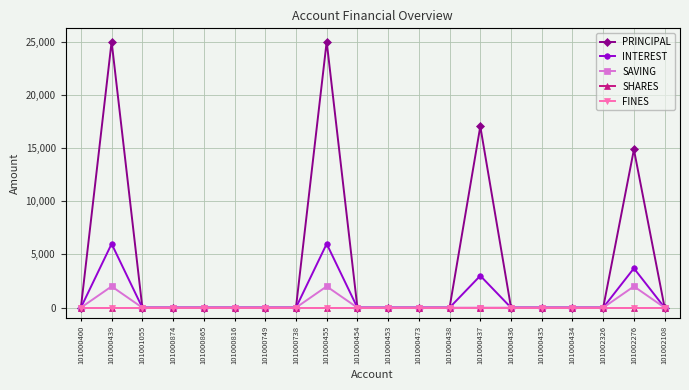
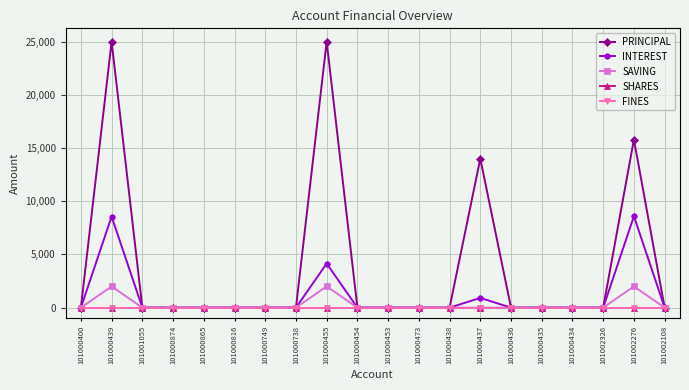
INTEREST, 101000439: 6,000 -> 8,600
INTEREST, 101000455: 6,000 -> 4,100
PRINCIPAL, 101000437: 17,000 -> 14,000
INTEREST, 101000437: 3,000 -> 900
PRINCIPAL, 101002276: 14,900 -> 15,800
INTEREST, 101002276: 3,700 -> 8,600
